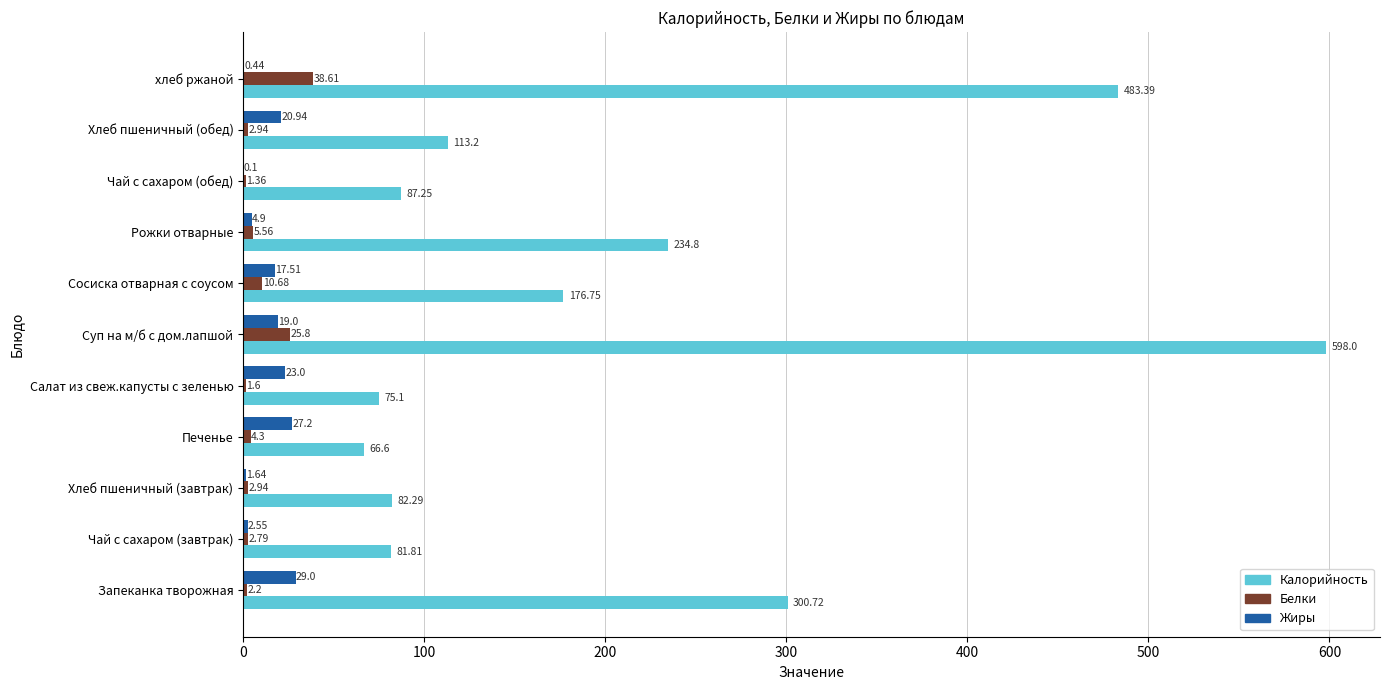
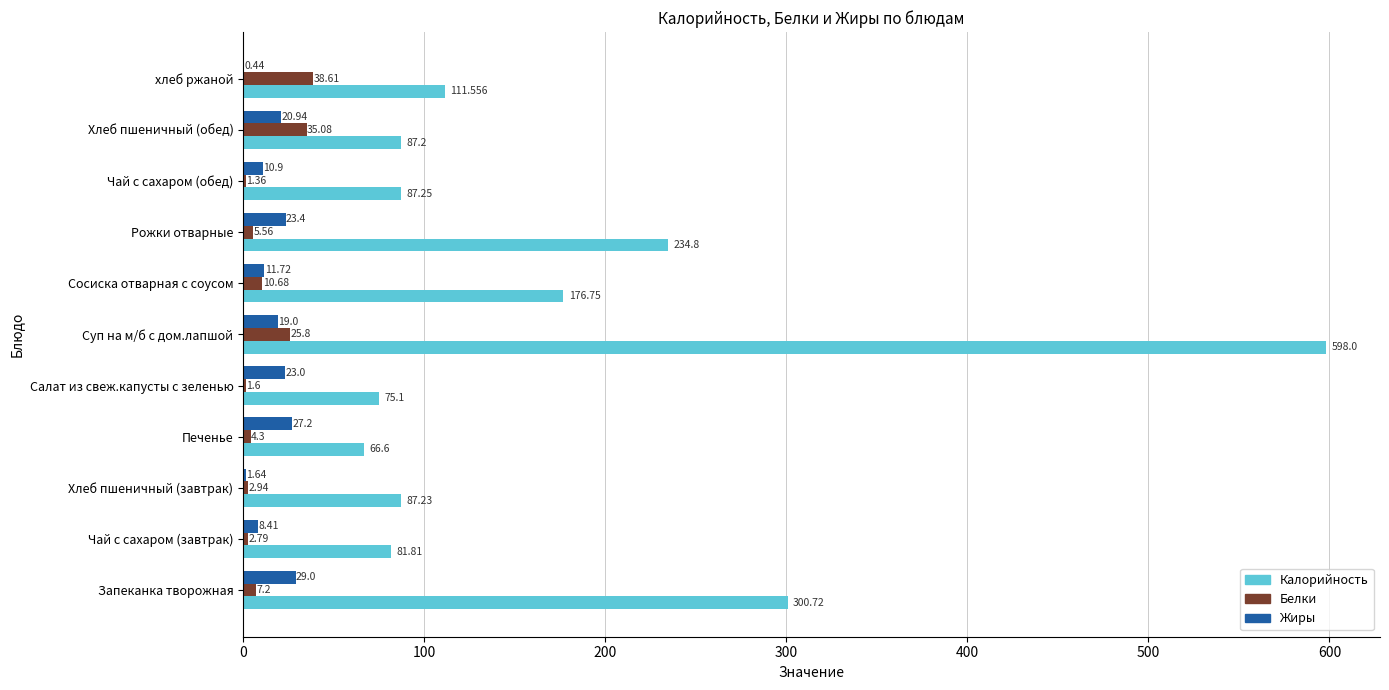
Калорийность, хлеб ржаной: 483.39 -> 111.556
Белки, Хлеб пшеничный (обед): 2.94 -> 35.08
Калорийность, Хлеб пшеничный (обед): 113.2 -> 87.2
Жиры, Чай с сахаром (обед): 0.1 -> 10.9
Жиры, Рожки отварные: 4.9 -> 23.4
Жиры, Сосиска отварная с соусом: 17.51 -> 11.72
Калорийность, Хлеб пшеничный (завтрак): 82.29 -> 87.23
Жиры, Чай с сахаром (завтрак): 2.55 -> 8.41
Белки, Запеканка творожная: 2.2 -> 7.2
